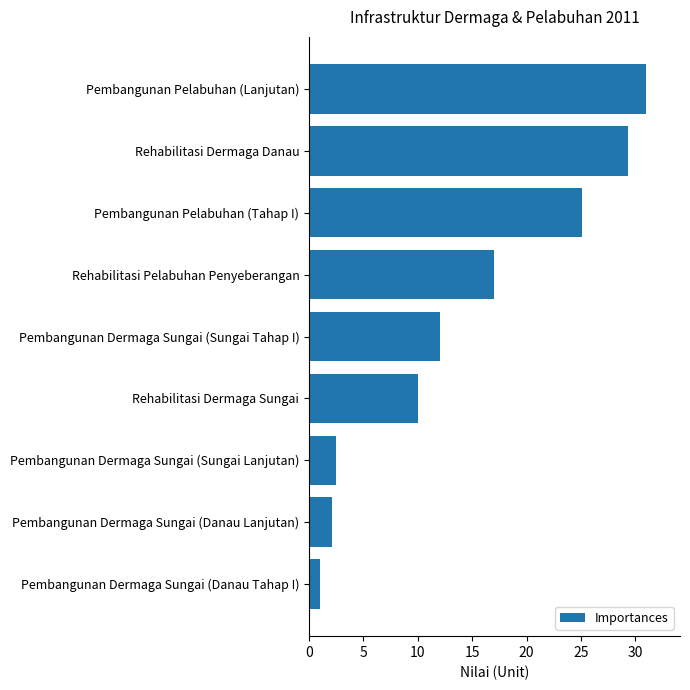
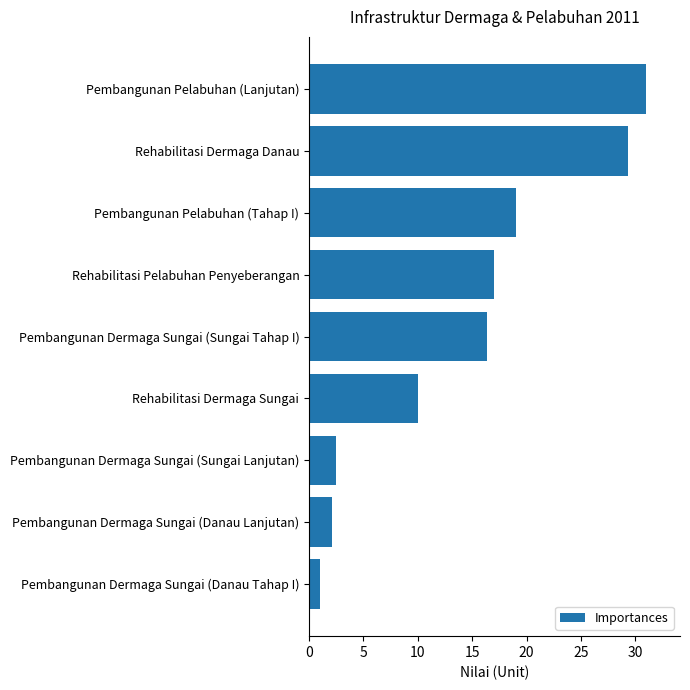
Pembangunan Pelabuhan (Tahap I): 25.1 -> 19.0
Pembangunan Dermaga Sungai (Sungai Tahap I): 12.0 -> 16.4
